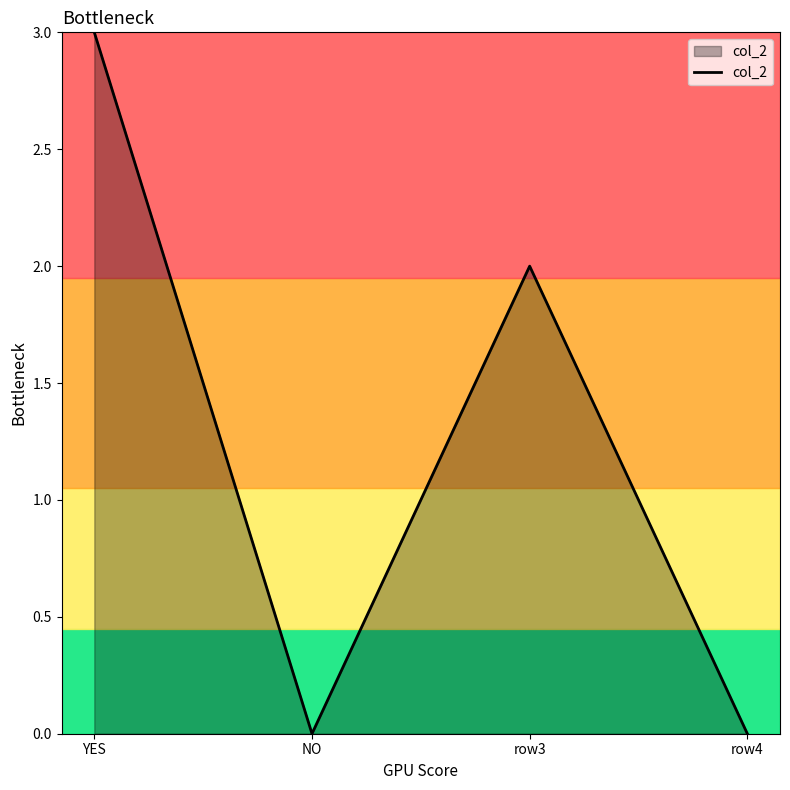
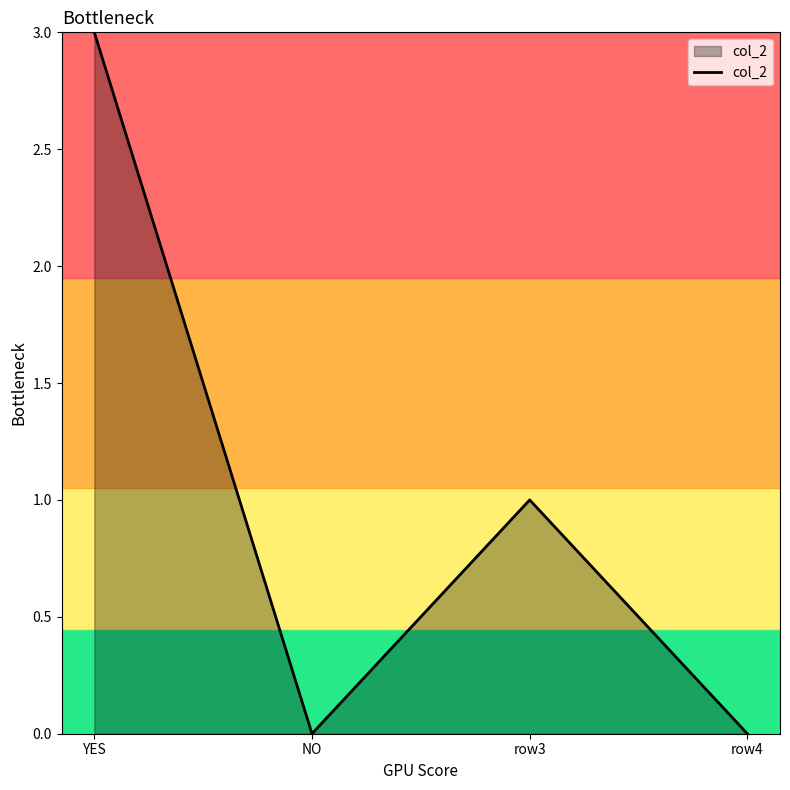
row3: 2 -> 1
